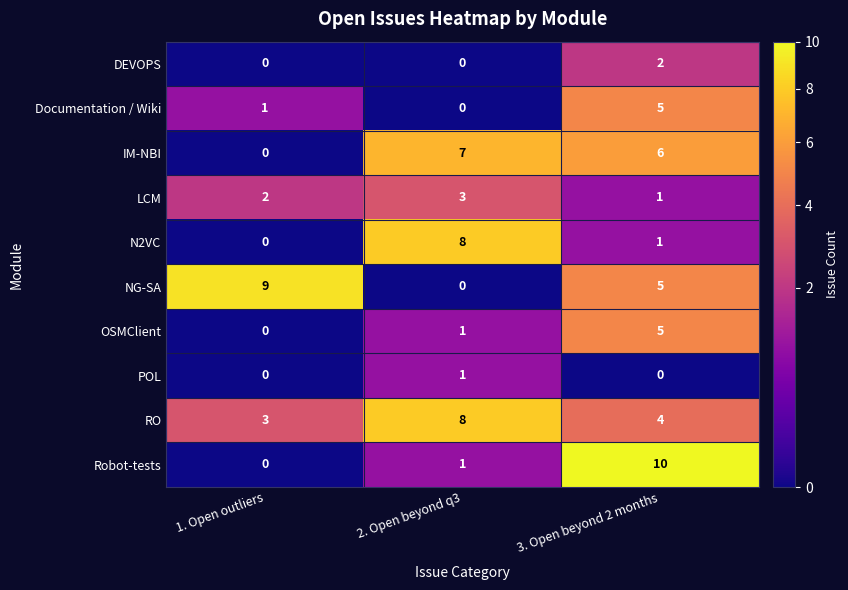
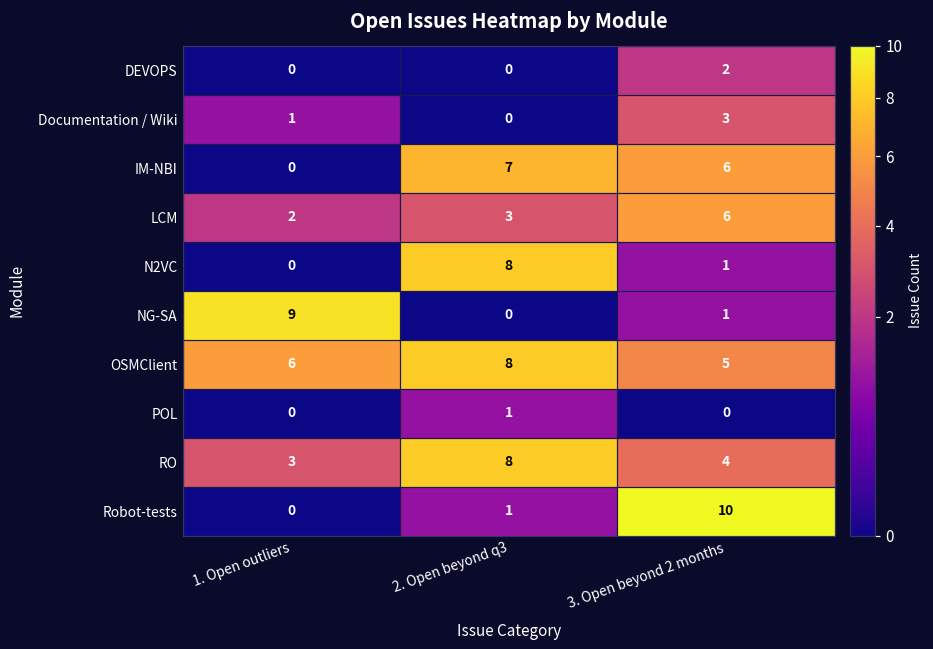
Documentation / Wiki, 3. Open beyond 2 months: 5 -> 3
LCM, 3. Open beyond 2 months: 1 -> 6
NG-SA, 3. Open beyond 2 months: 5 -> 1
OSMClient, 1. Open outliers: 0 -> 6
OSMClient, 2. Open beyond q3: 1 -> 8
